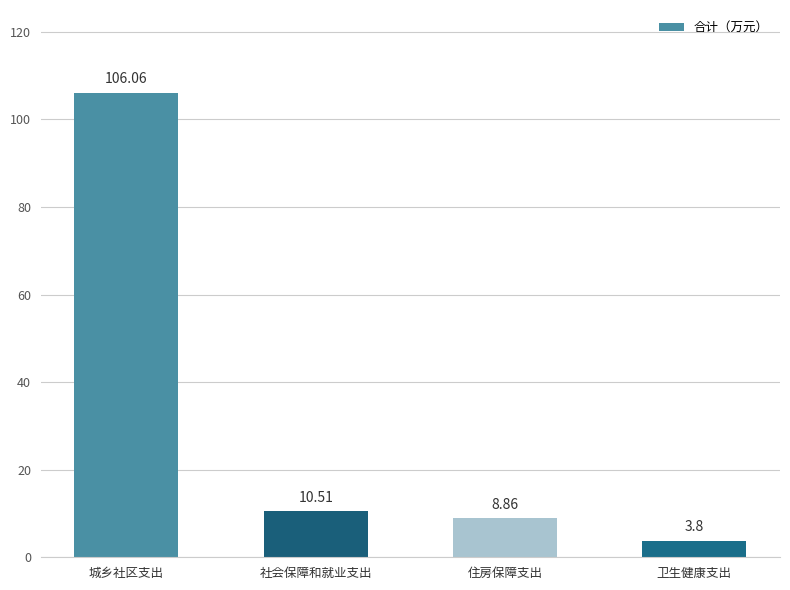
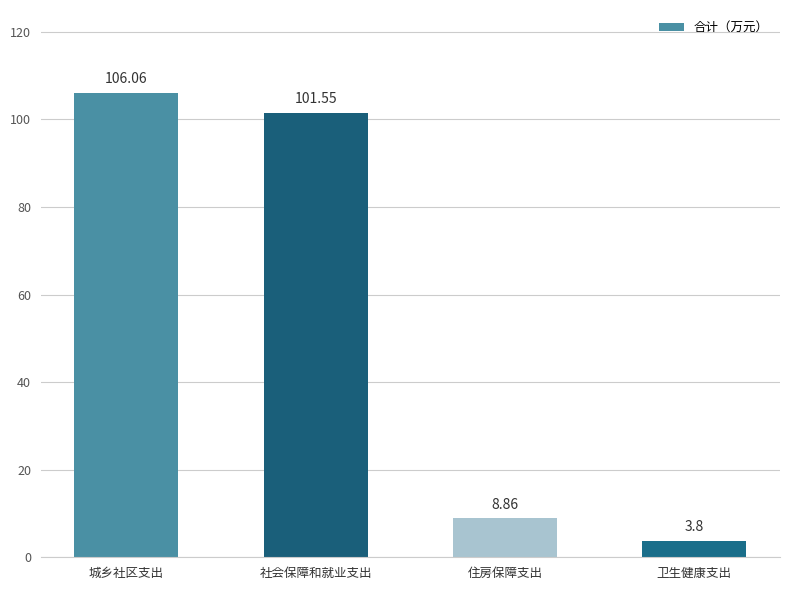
社会保障和就业支出: 10.51 -> 101.55
